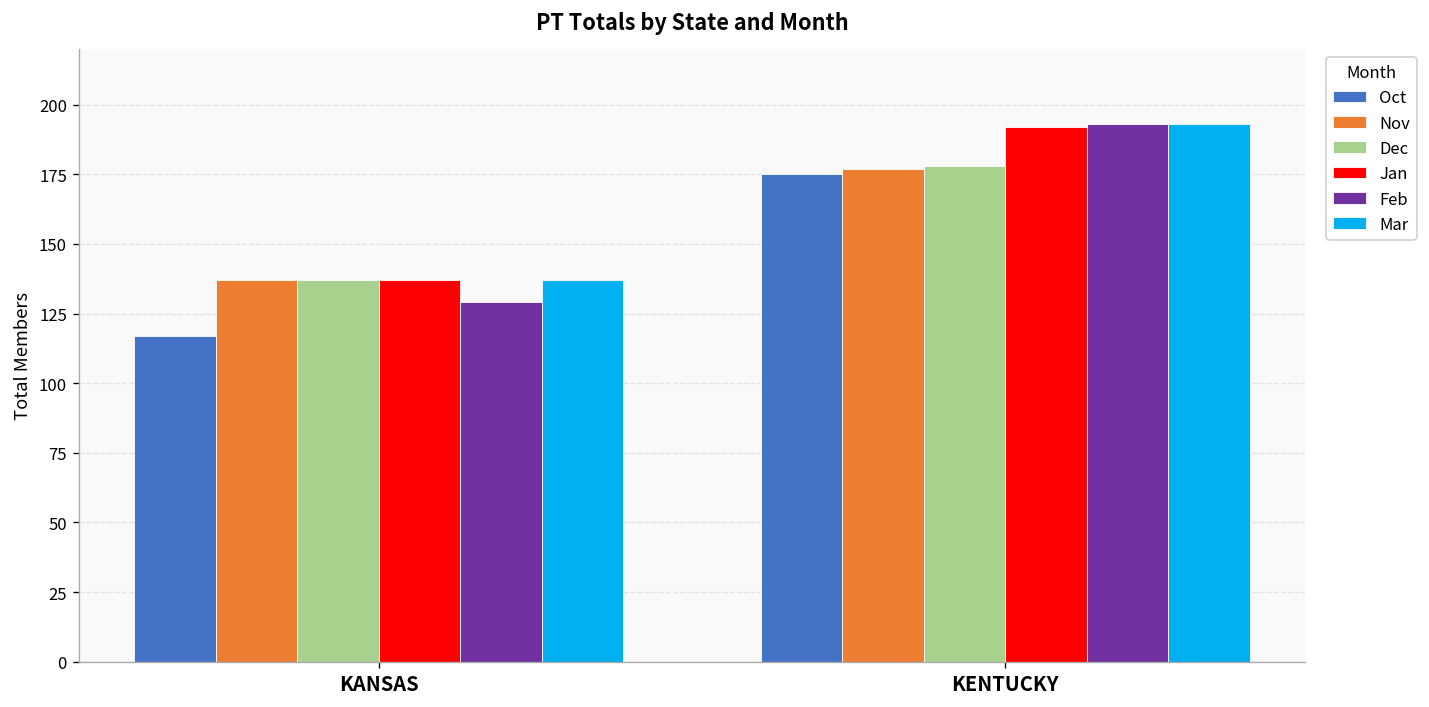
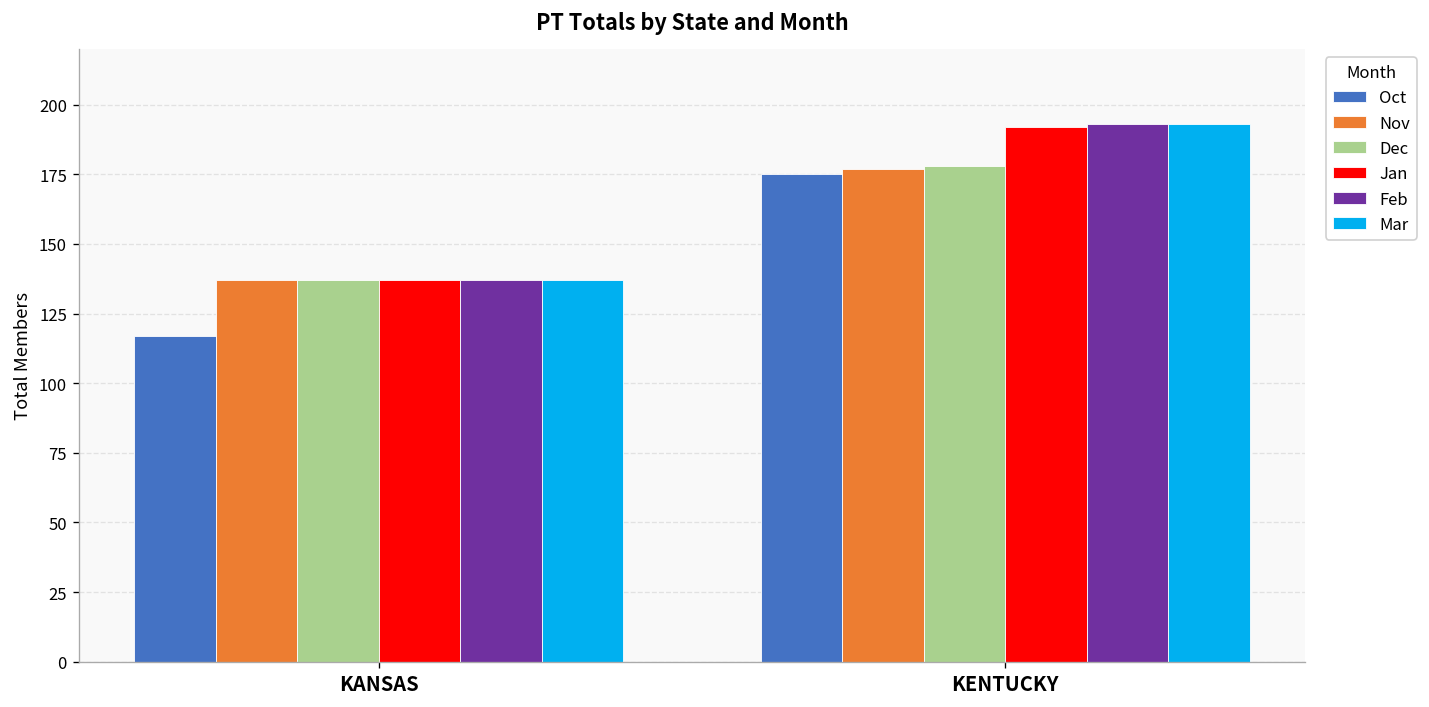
Feb, KANSAS: 129 -> 137
